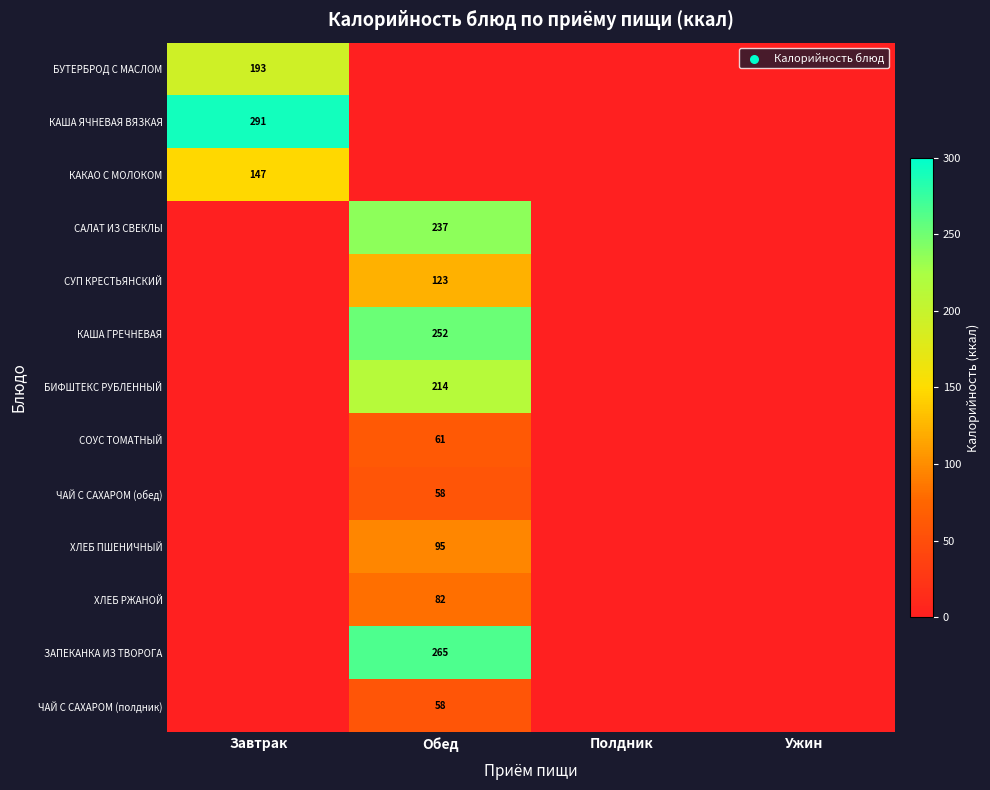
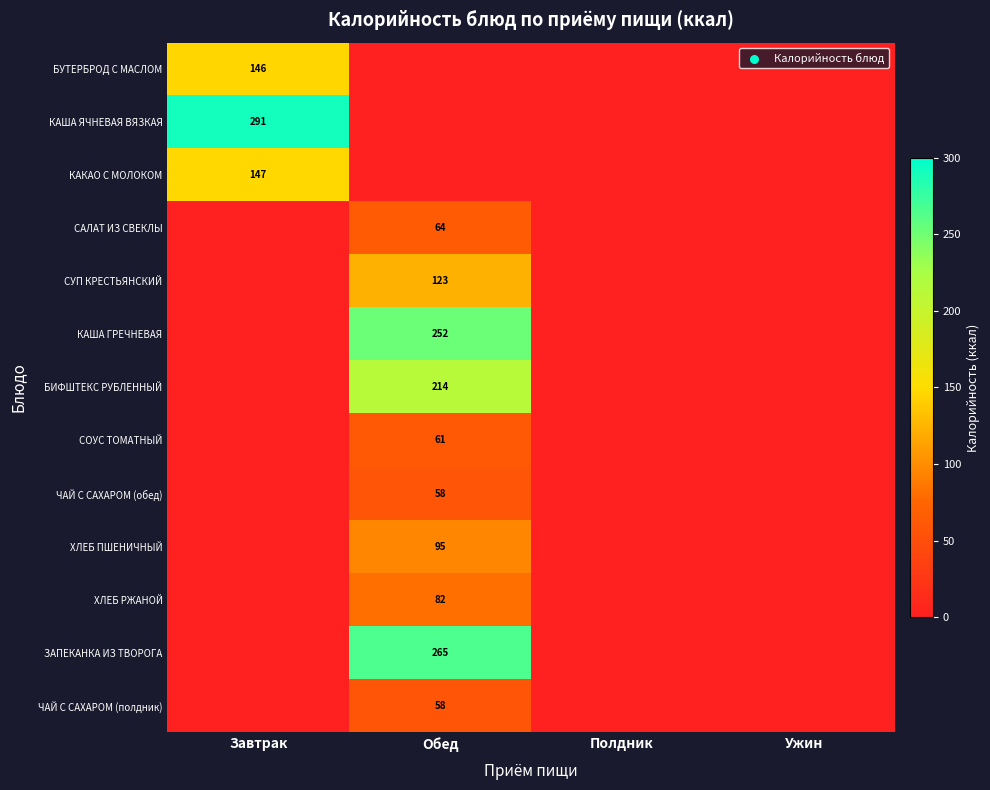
БУТЕРБРОД С МАСЛОМ, Завтрак: 193 -> 146
САЛАТ ИЗ СВЕКЛЫ, Обед: 237 -> 64
